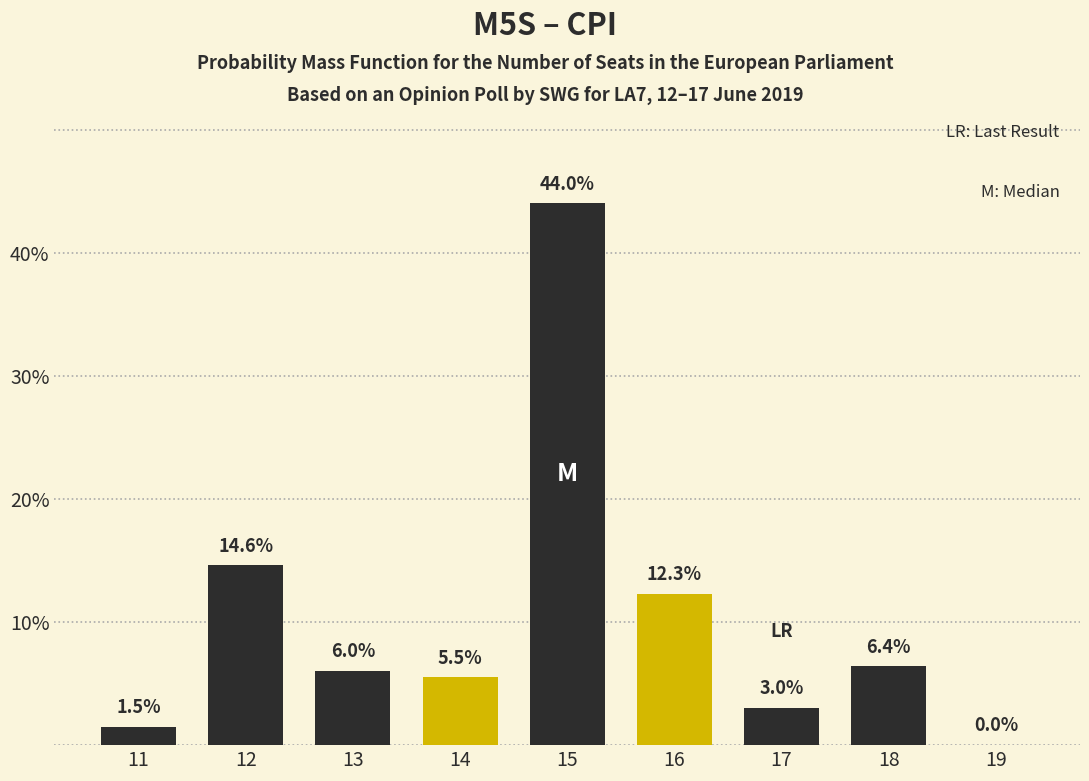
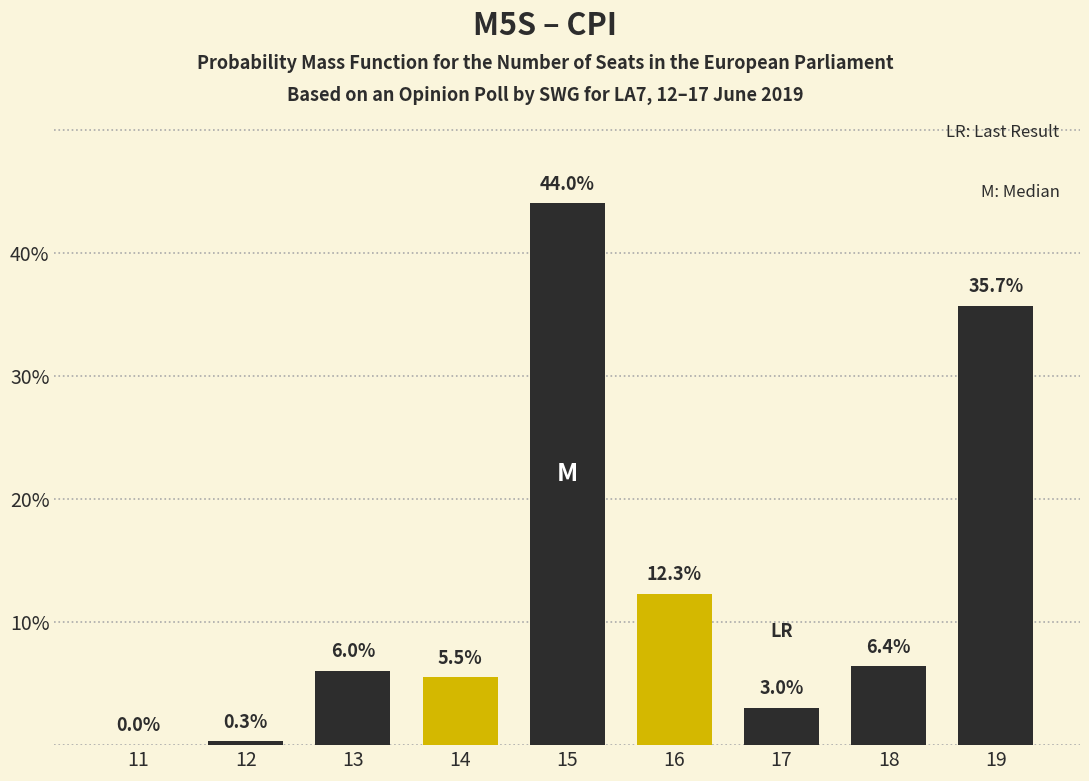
11: 1.5% -> 0.0%
12: 14.6% -> 0.3%
19: 0.0% -> 35.7%
